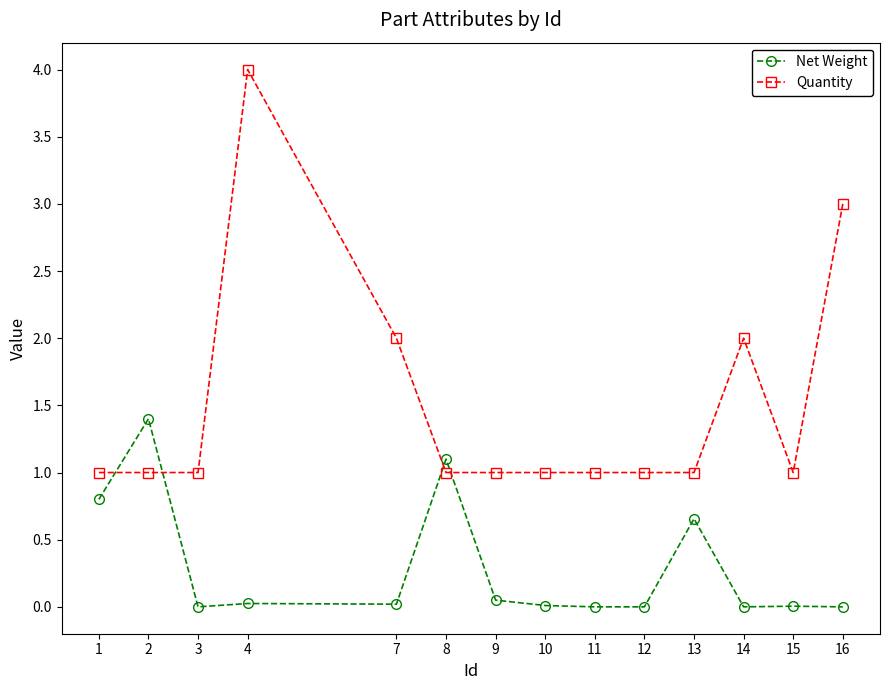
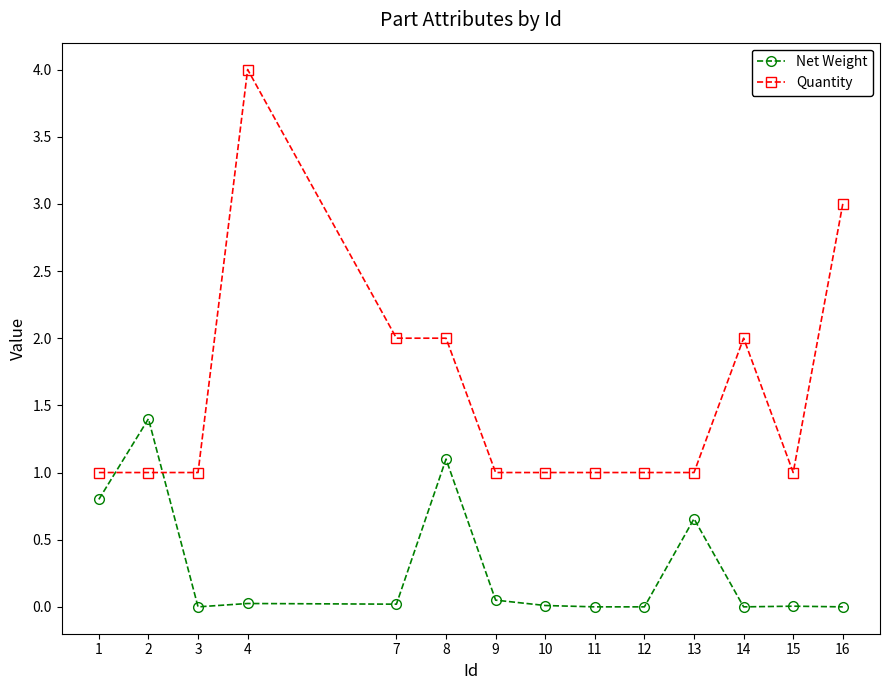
Quantity, 8: 1 -> 2
